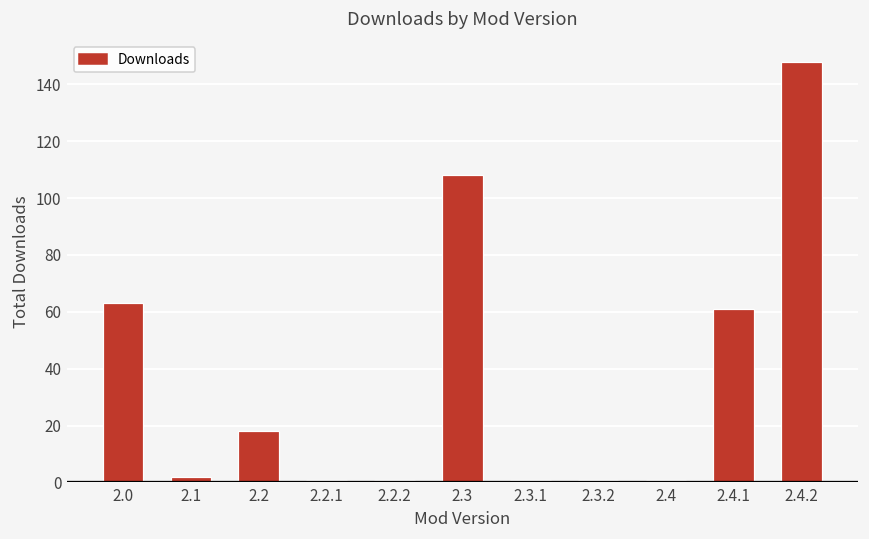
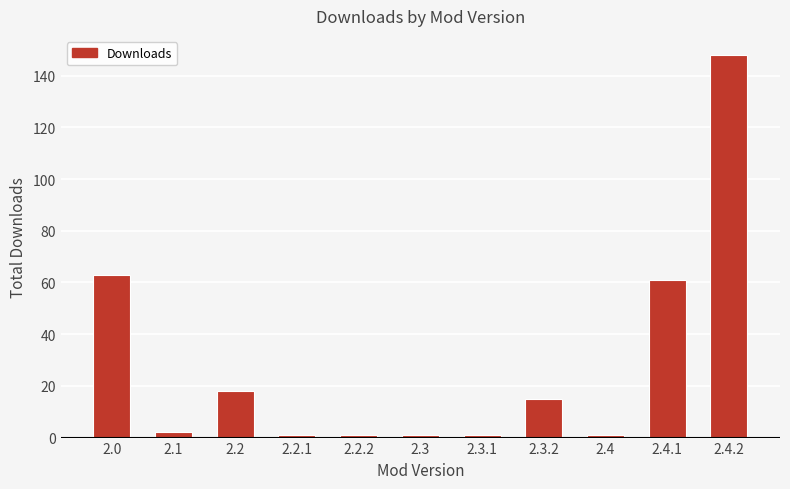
2.3: 108 -> 1
2.3.2: 1 -> 15
